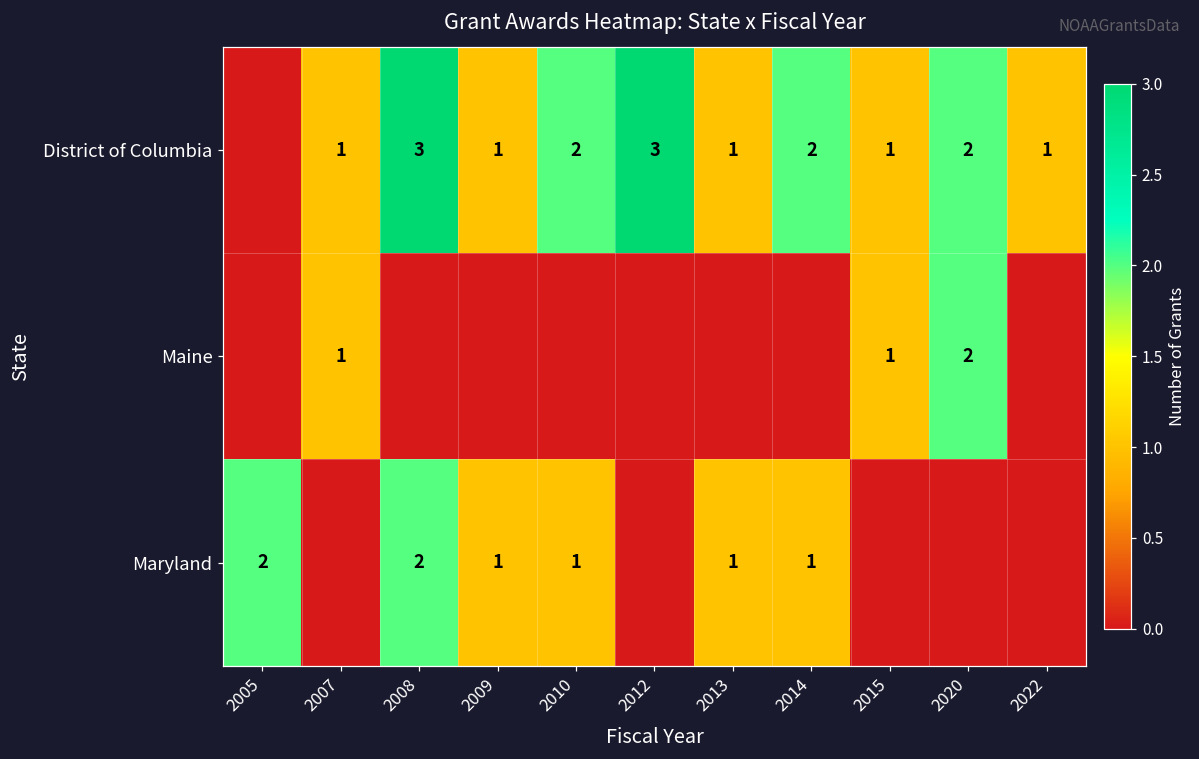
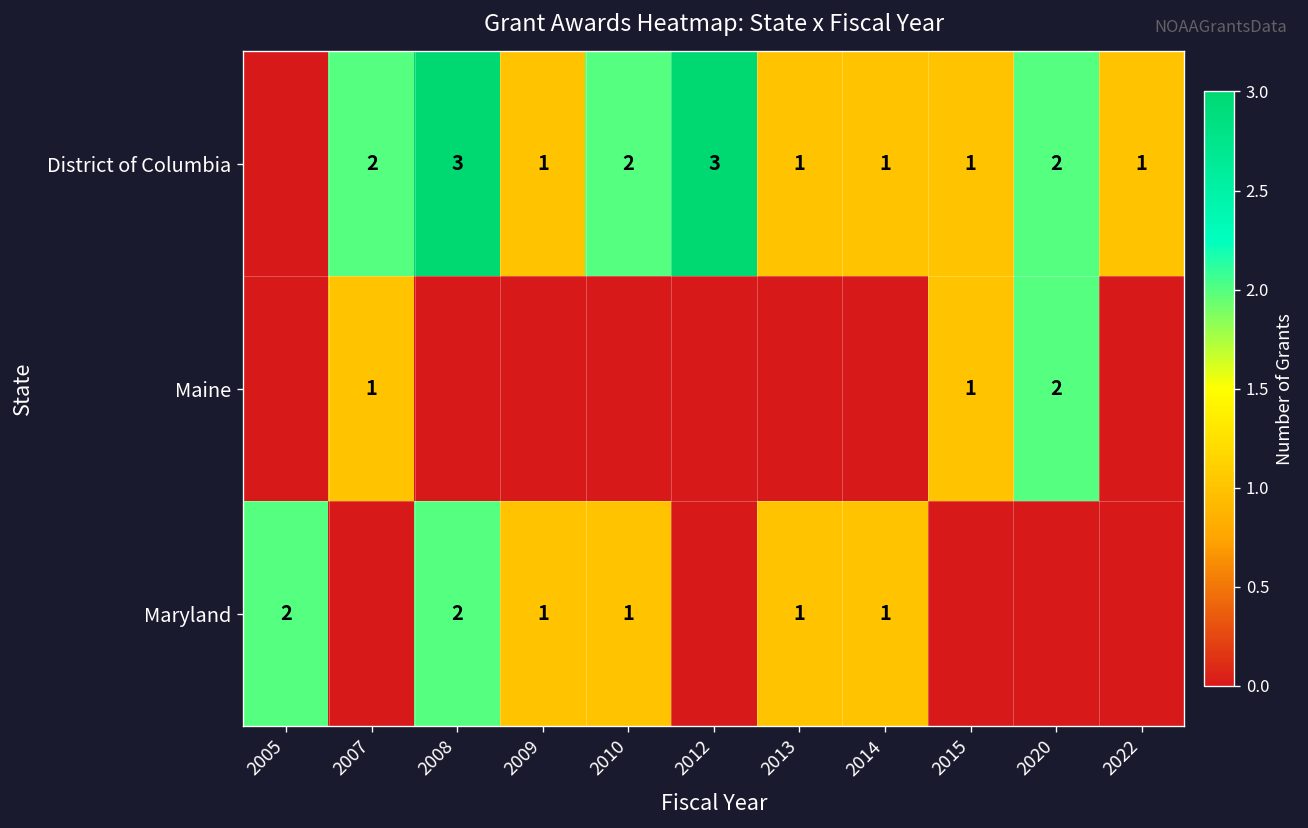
District of Columbia, 2007: 1 -> 2
District of Columbia, 2014: 2 -> 1
